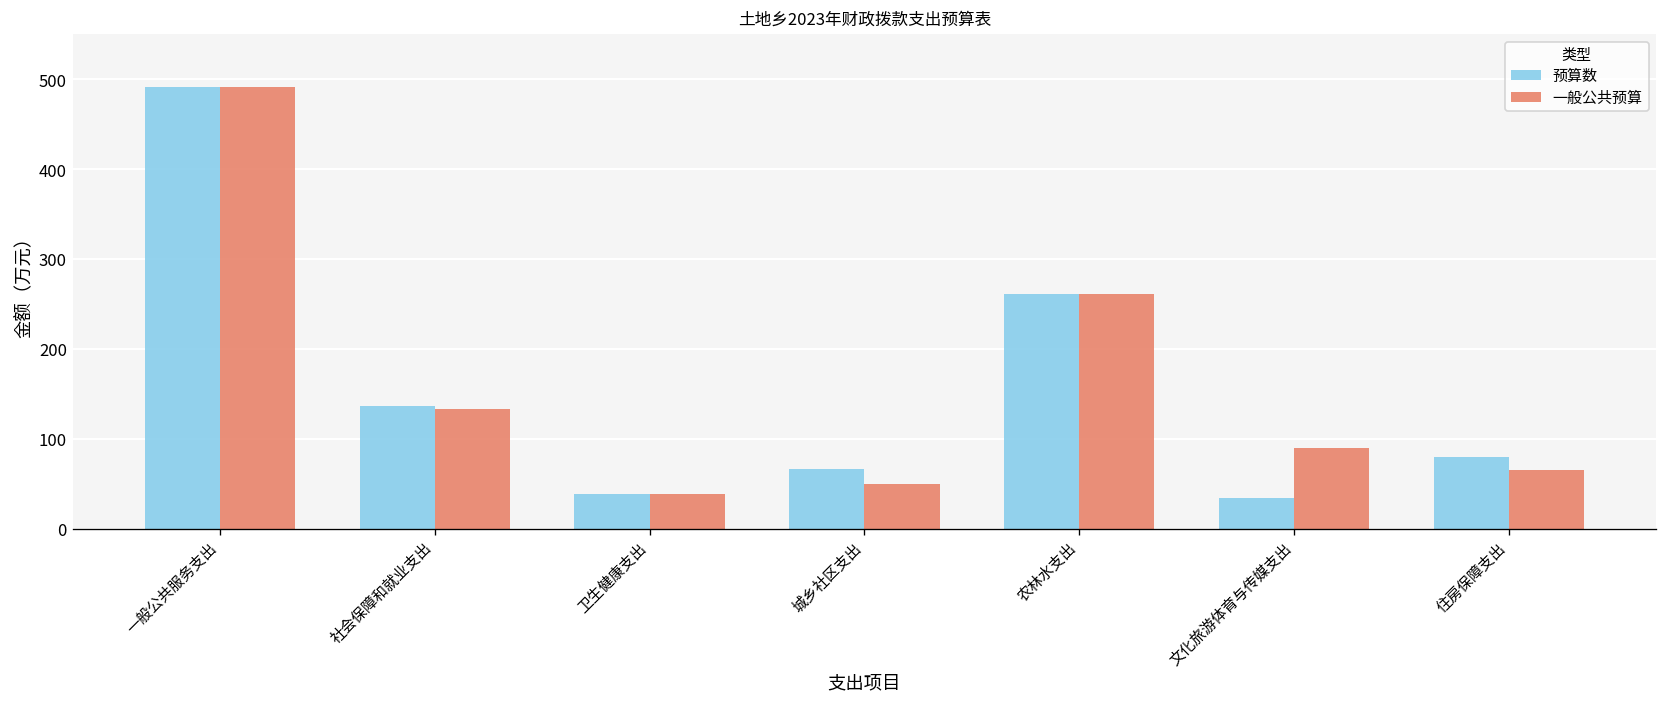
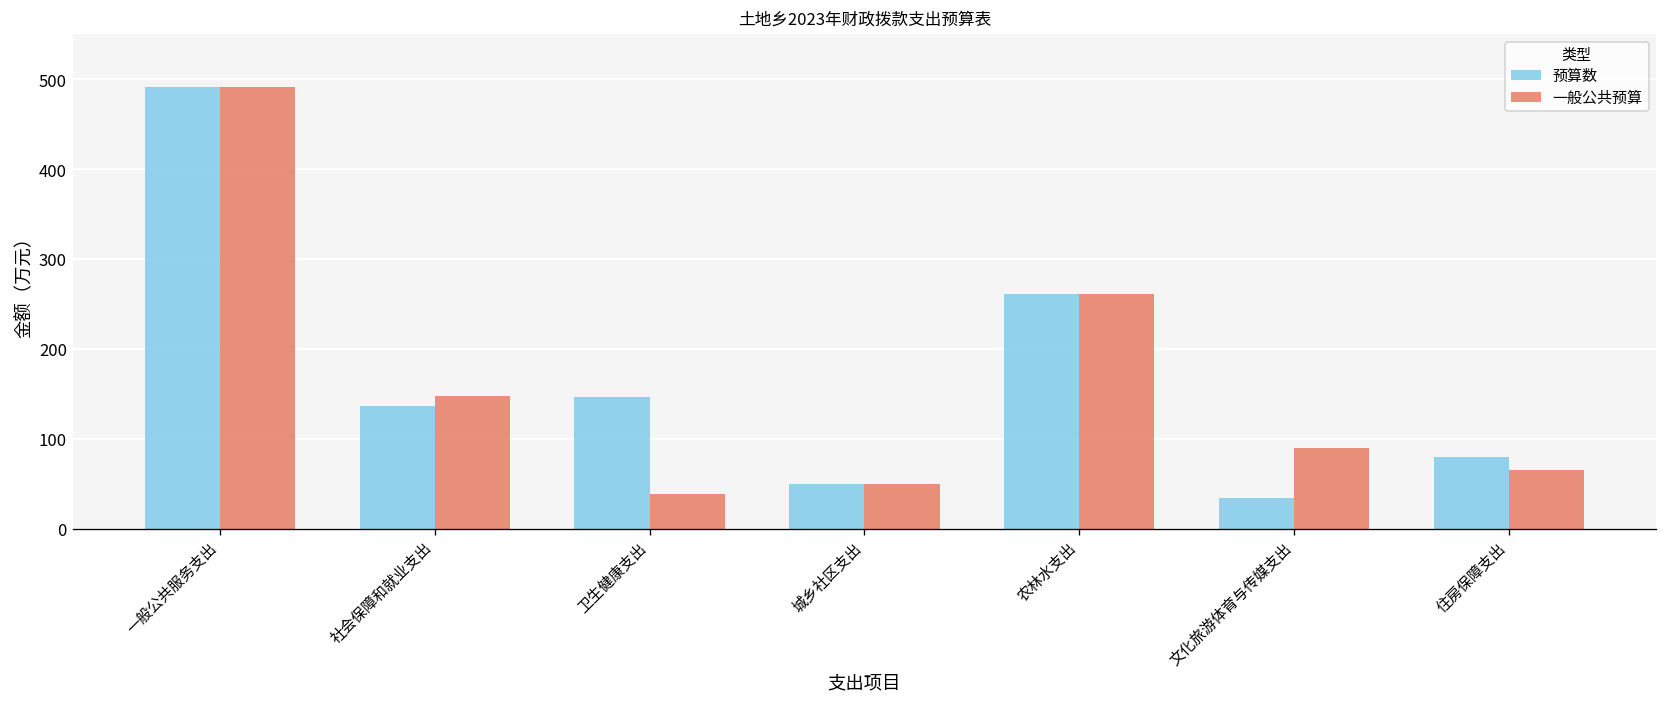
一般公共预算, 社会保障和就业支出: 130 -> 150
预算数, 卫生健康支出: 40 -> 150
预算数, 城乡社区支出: 70 -> 50
